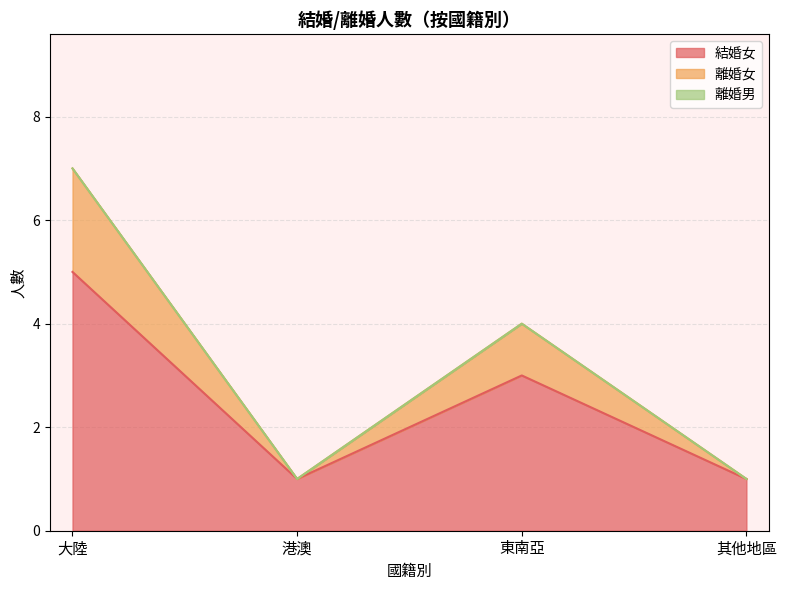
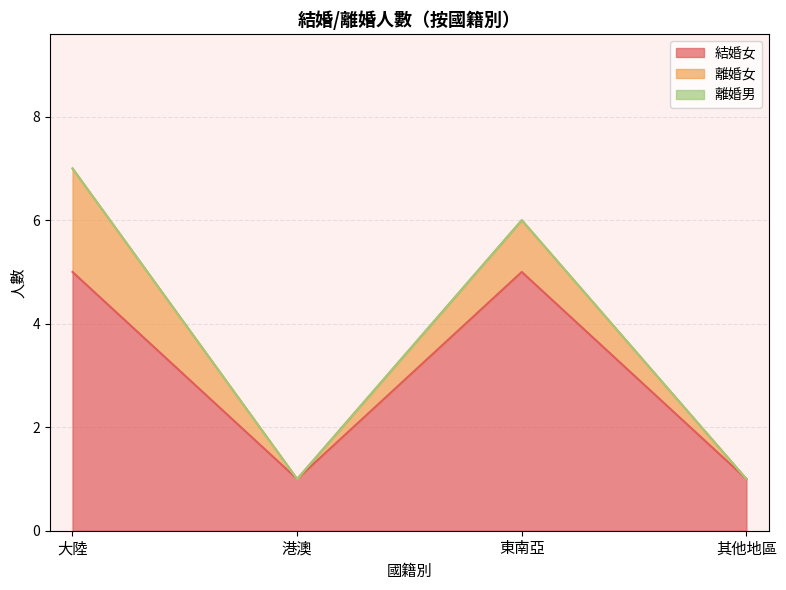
結婚女, 東南亞: 3 -> 5
